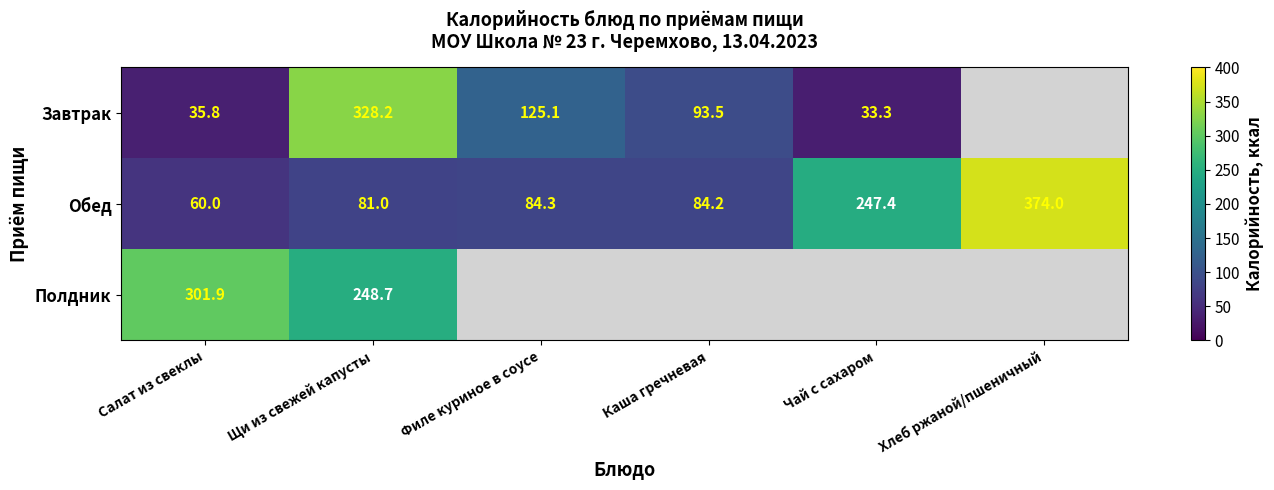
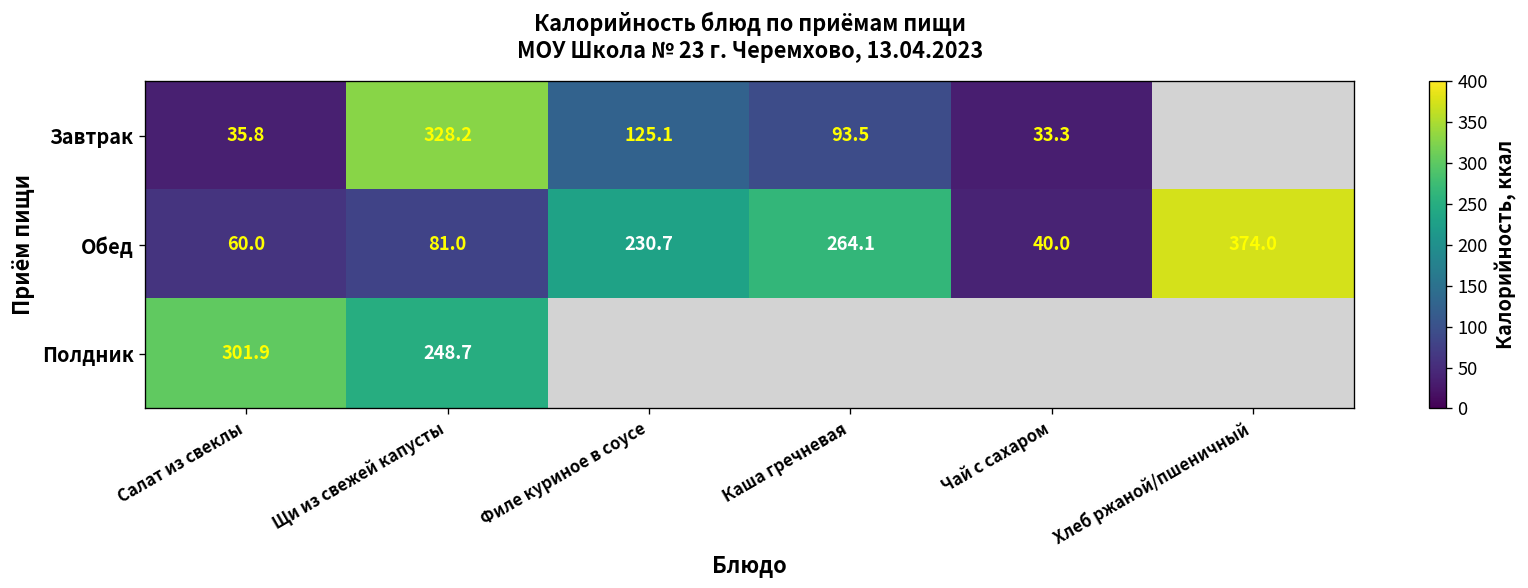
Обед, Филе куриное в соусе: 84.3 -> 230.7
Обед, Каша гречневая: 84.2 -> 264.1
Обед, Чай с сахаром: 247.4 -> 40.0
